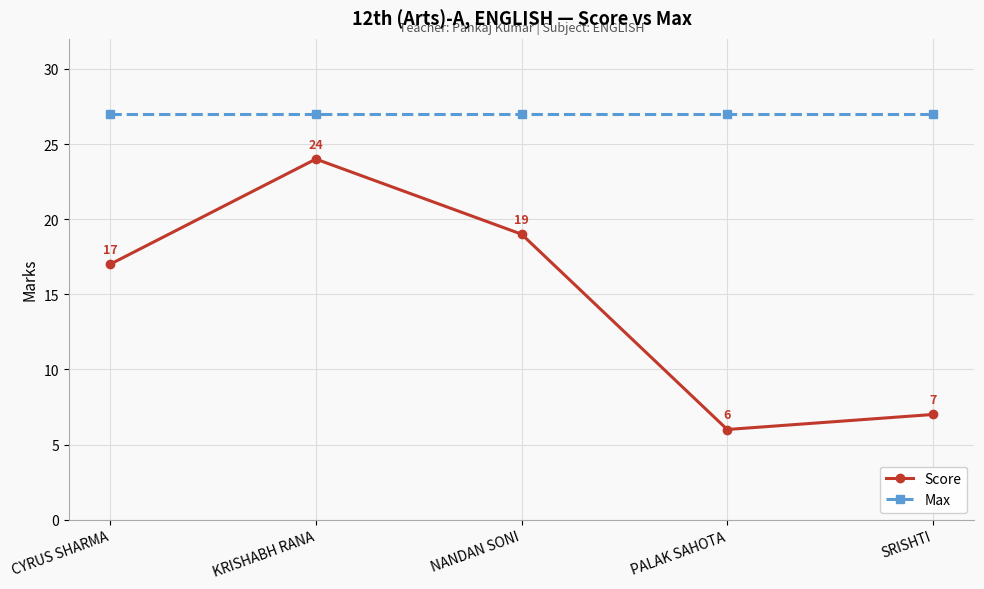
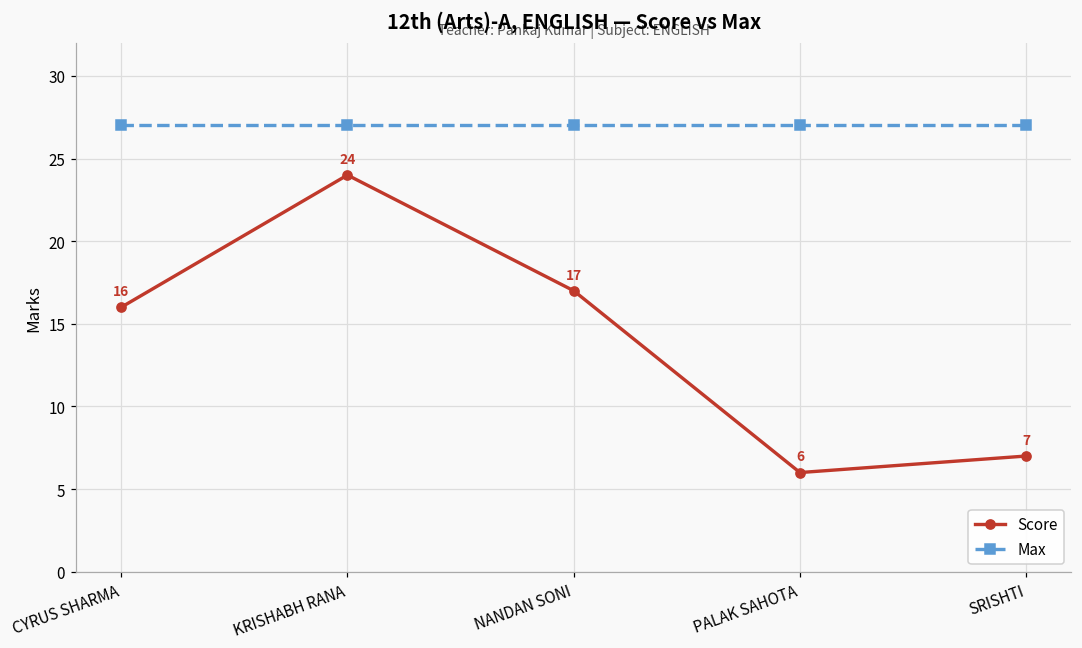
Score, CYRUS SHARMA: 17 -> 16
Score, NANDAN SONI: 19 -> 17
